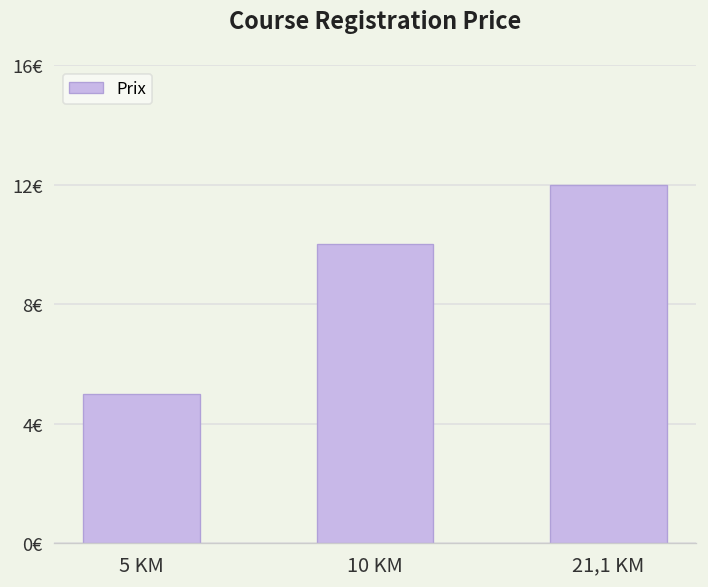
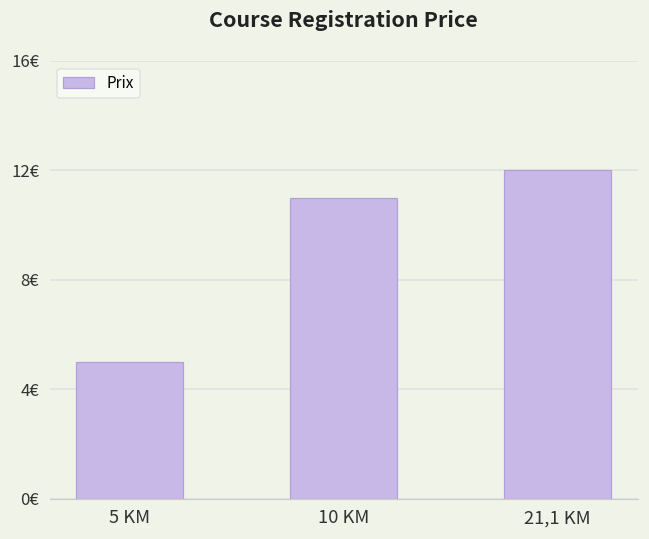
10 KM: 10€ -> 11€
